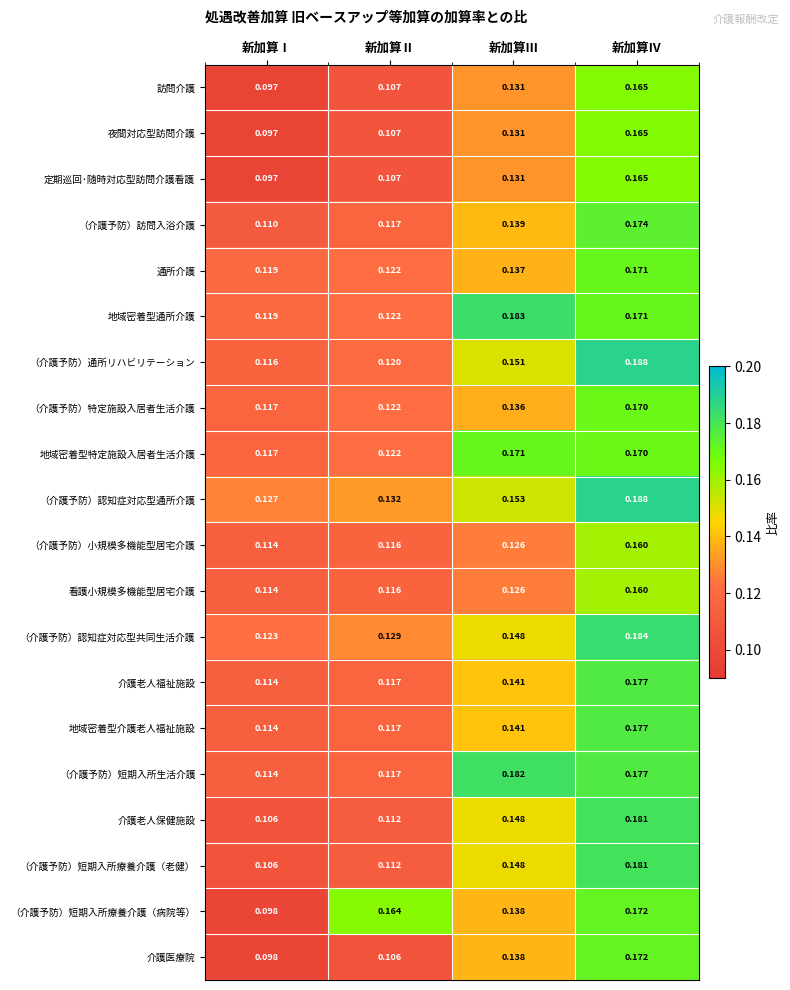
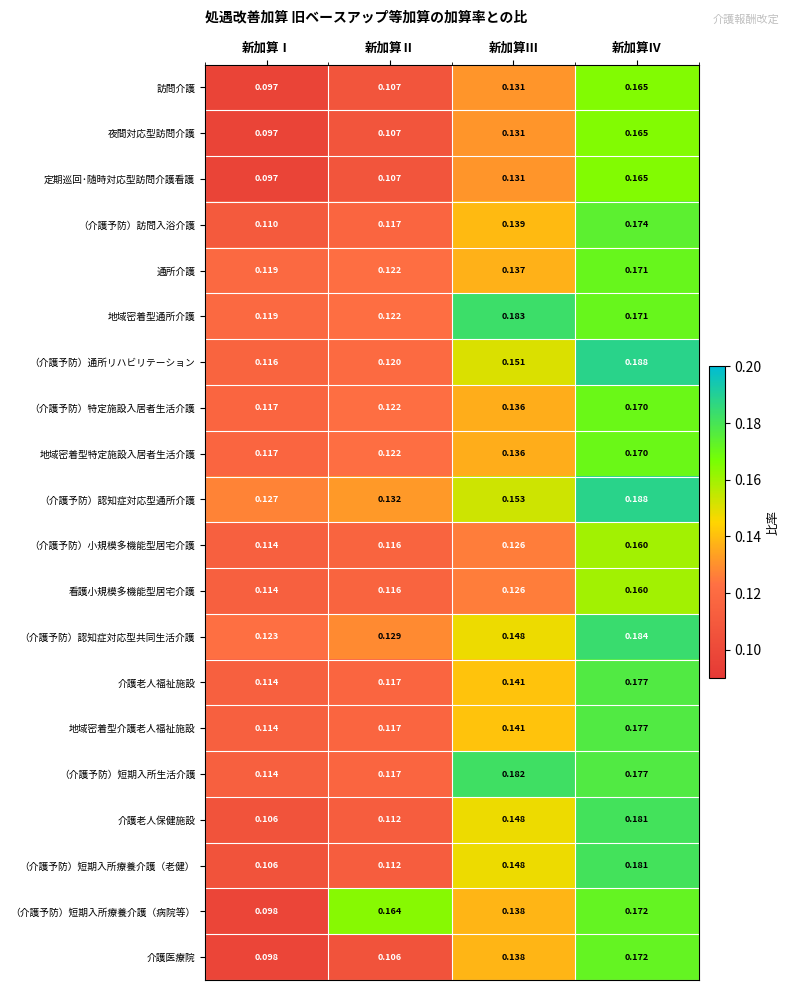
地域密着型特定施設入居者生活介護, 新加算Ⅲ: 0.171 -> 0.136
